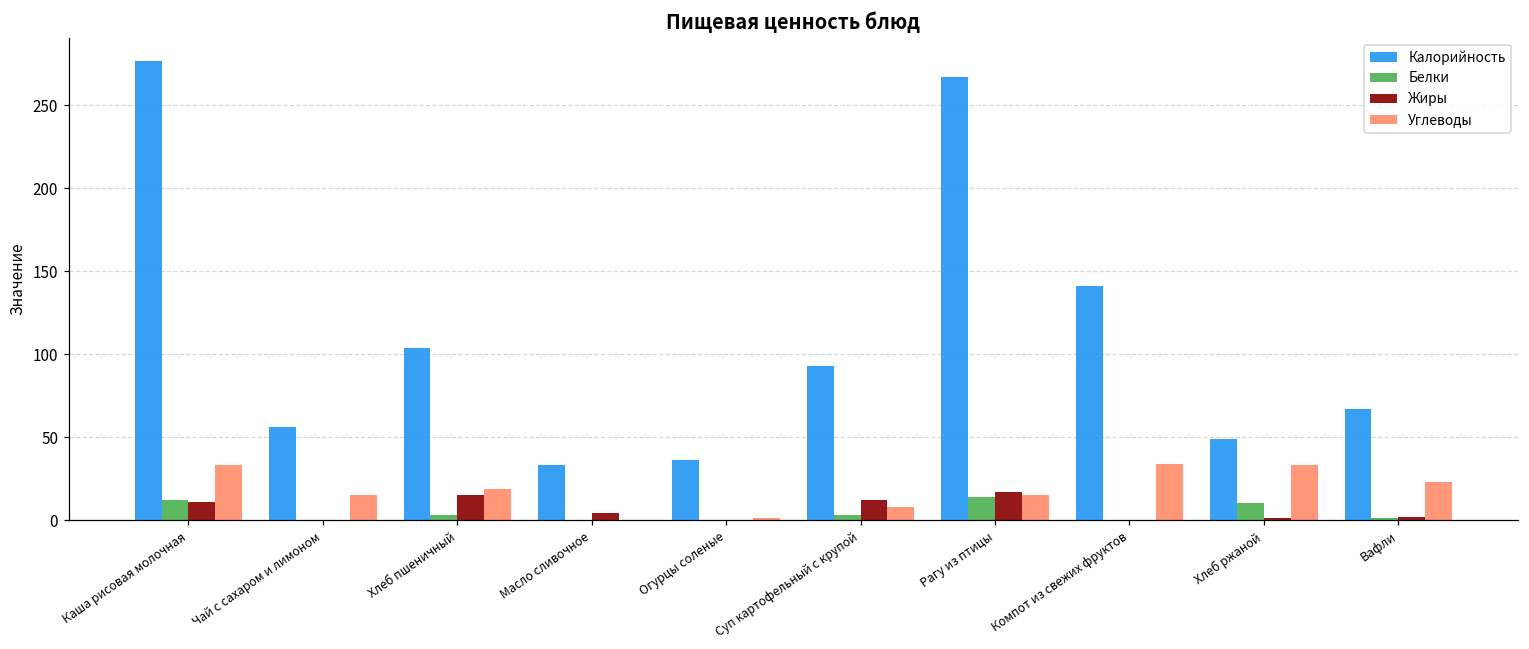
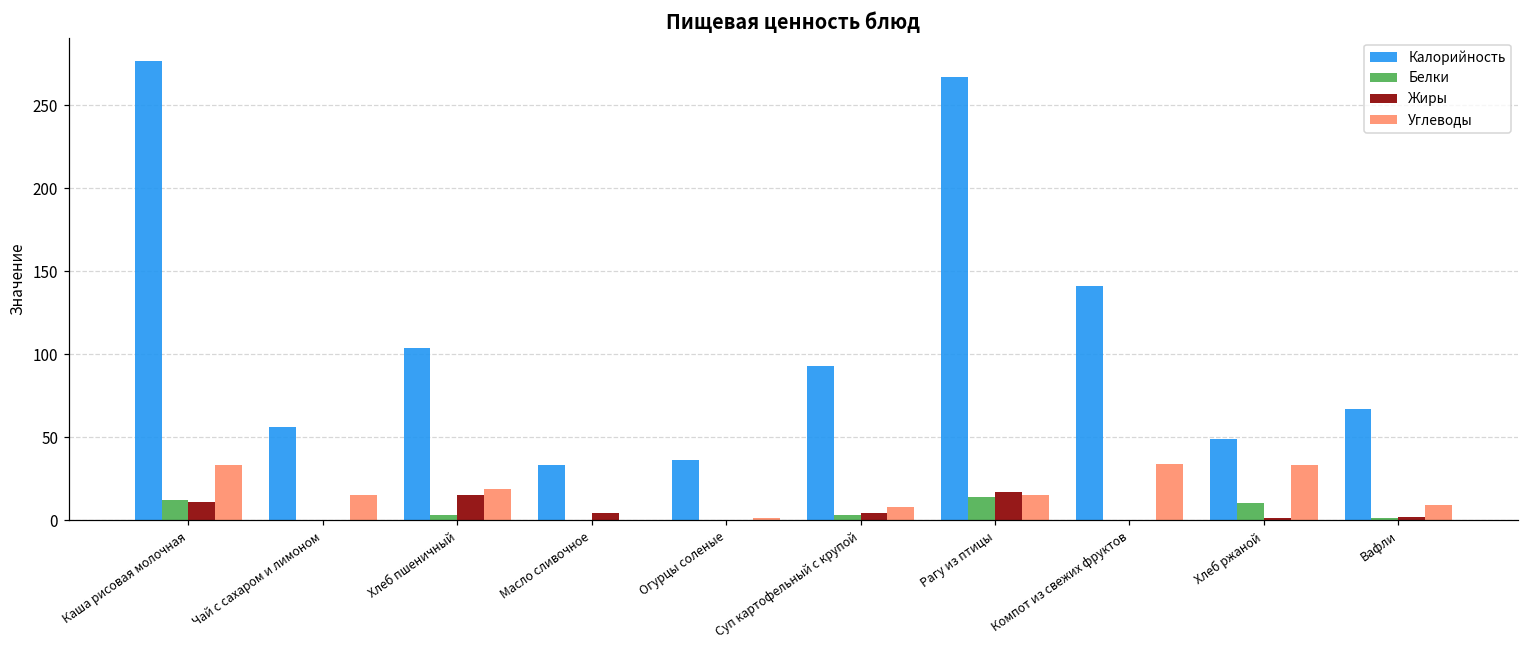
Жиры, Суп картофельный с крупой: 12 -> 4
Углеводы, Вафли: 23 -> 9
